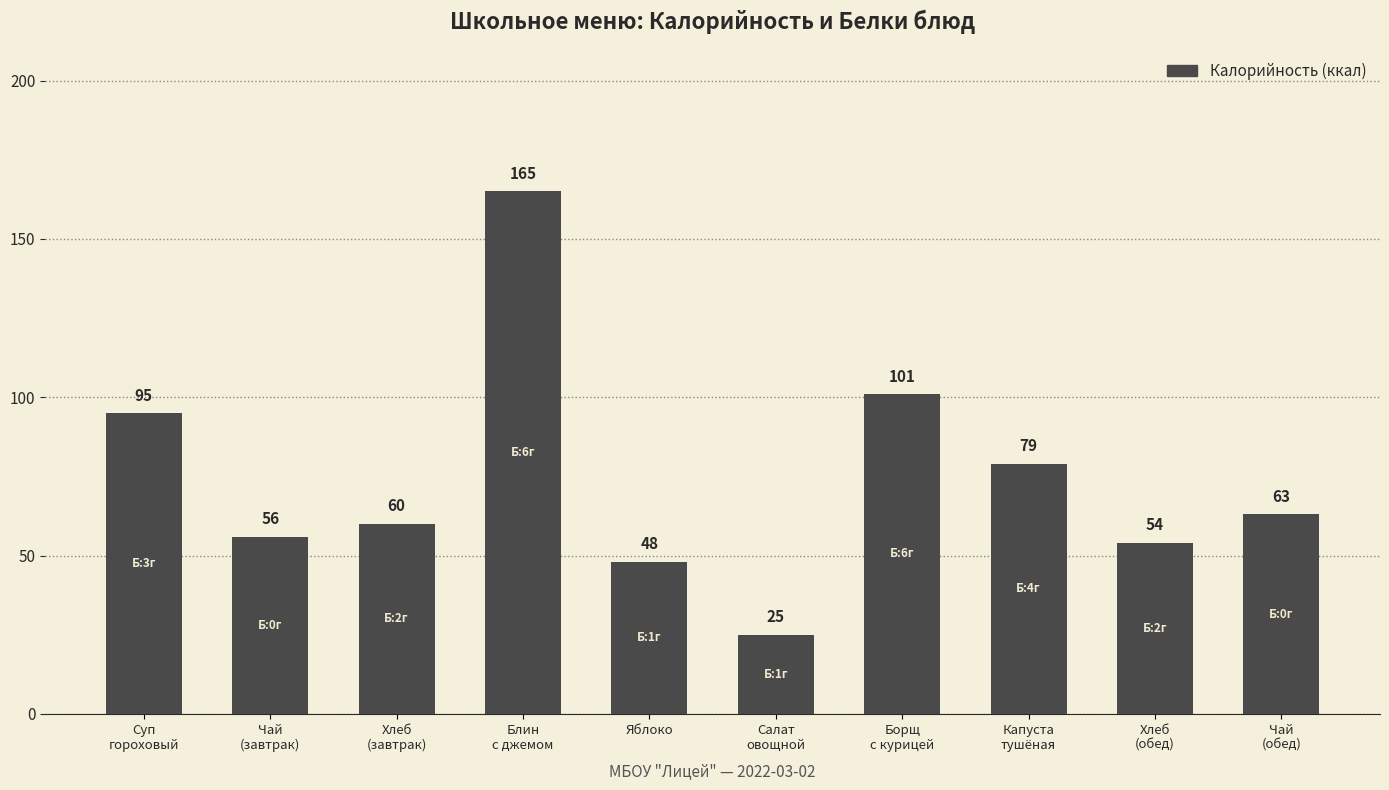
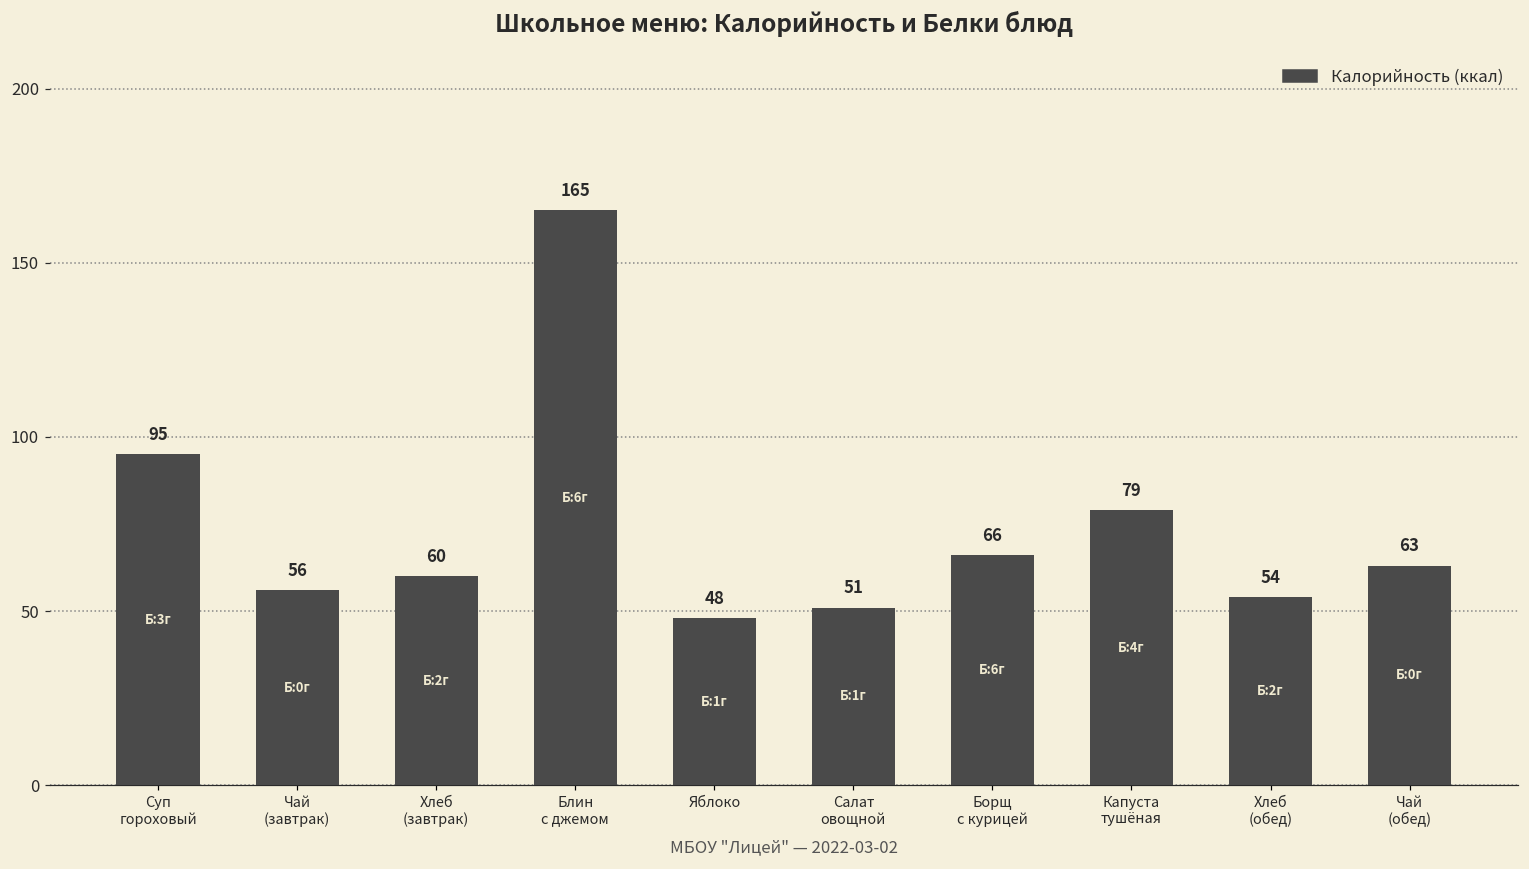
Салат овощной: 25 -> 51
Борщ с курицей: 101 -> 66
